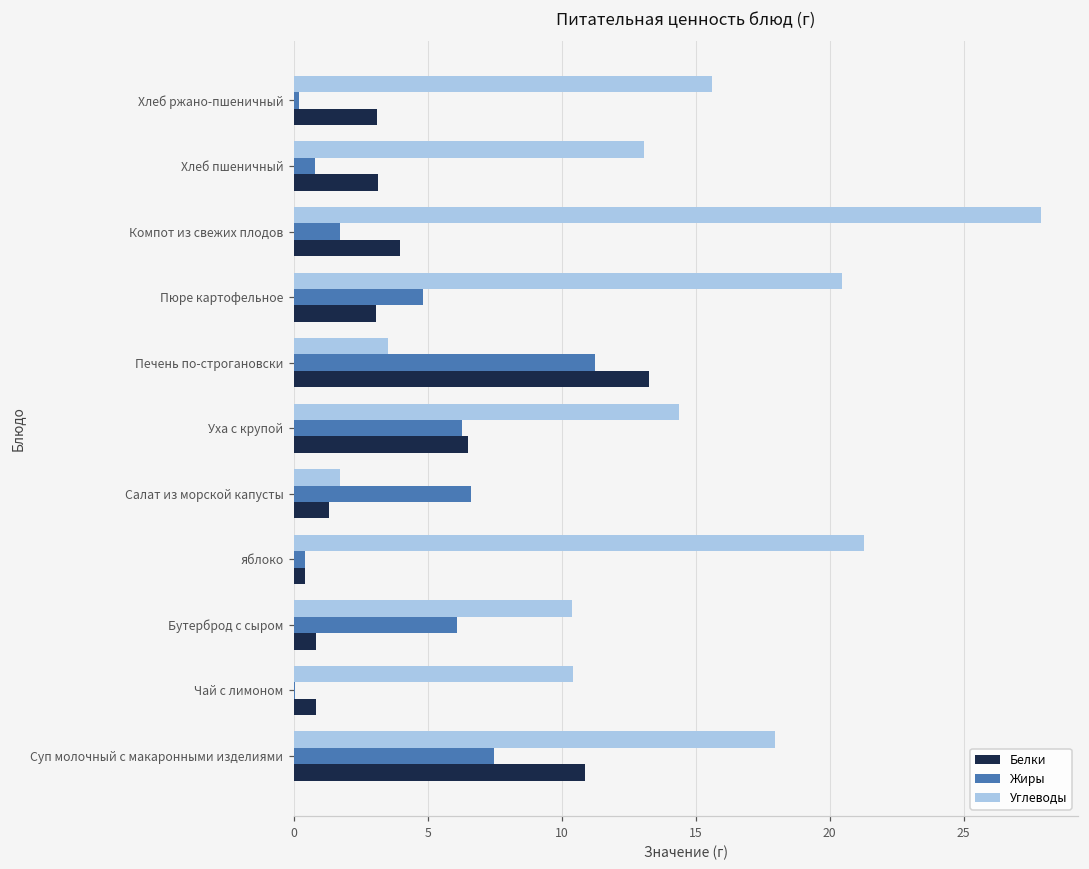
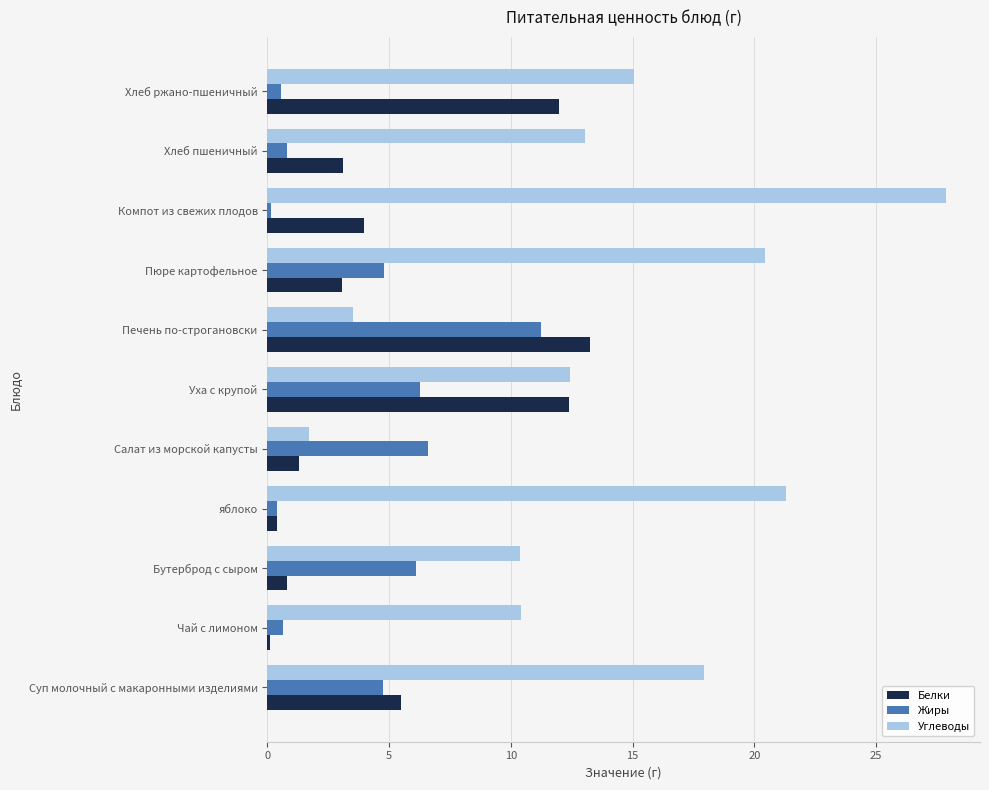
Углеводы, Хлеб ржано-пшеничный: 15.6 -> 15.1
Жиры, Хлеб ржано-пшеничный: 0.2 -> 0.6
Белки, Хлеб ржано-пшеничный: 3.1 -> 12.0
Жиры, Компот из свежих плодов: 1.7 -> 0.2
Углеводы, Уха с крупой: 14.4 -> 12.5
Белки, Уха с крупой: 6.5 -> 12.4
Жиры, Чай с лимоном: 0.0 -> 0.7
Белки, Чай с лимоном: 0.8 -> 0.1
Жиры, Суп молочный с макаронными изделиями: 7.5 -> 4.8
Белки, Суп молочный с макаронными изделиями: 10.9 -> 5.5
